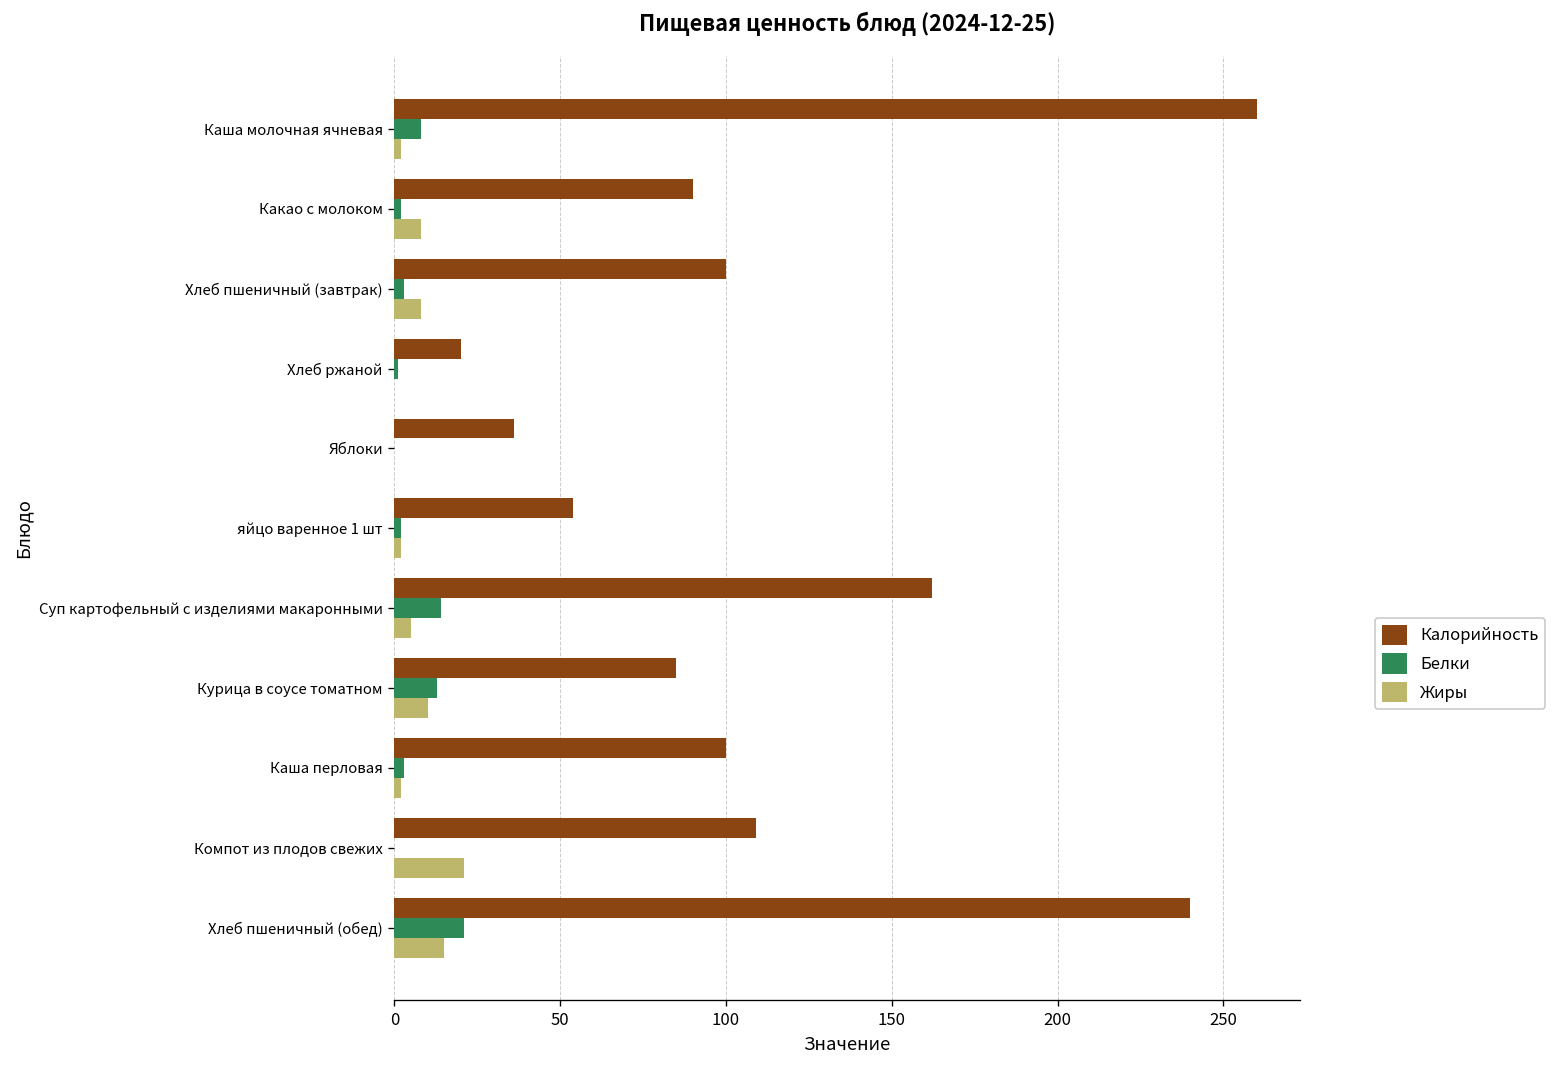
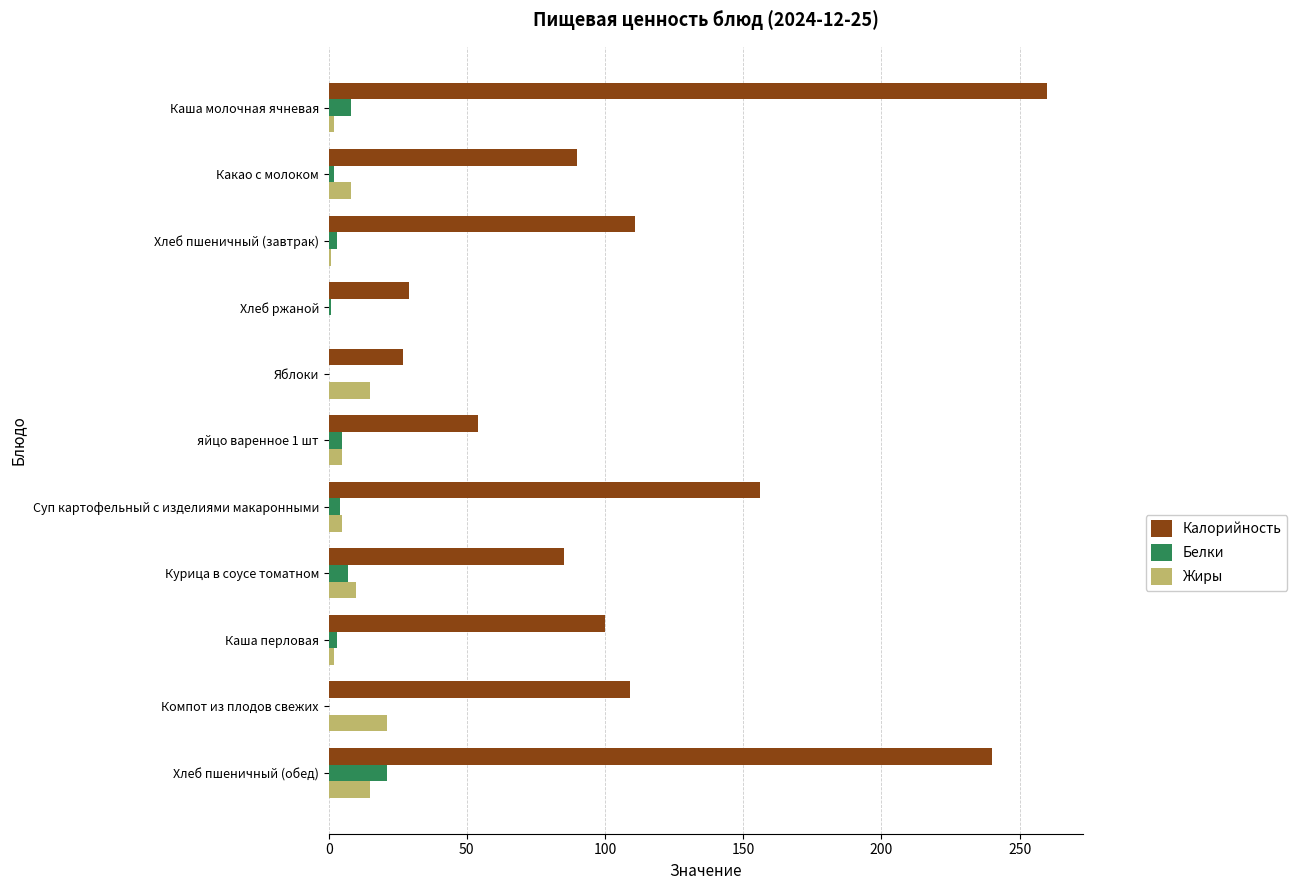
Калорийность, Хлеб пшеничный (завтрак): 100 -> 111
Жиры, Хлеб пшеничный (завтрак): 8 -> 1
Калорийность, Хлеб ржаной: 20 -> 29
Калорийность, Яблоки: 36 -> 27
Жиры, Яблоки: 0 -> 15
Белки, яйцо варенное 1 шт: 2 -> 5
Жиры, яйцо варенное 1 шт: 2 -> 5
Калорийность, Суп картофельный с изделиями макаронными: 162 -> 156
Белки, Суп картофельный с изделиями макаронными: 14 -> 4
Белки, Курица в соусе томатном: 13 -> 7
